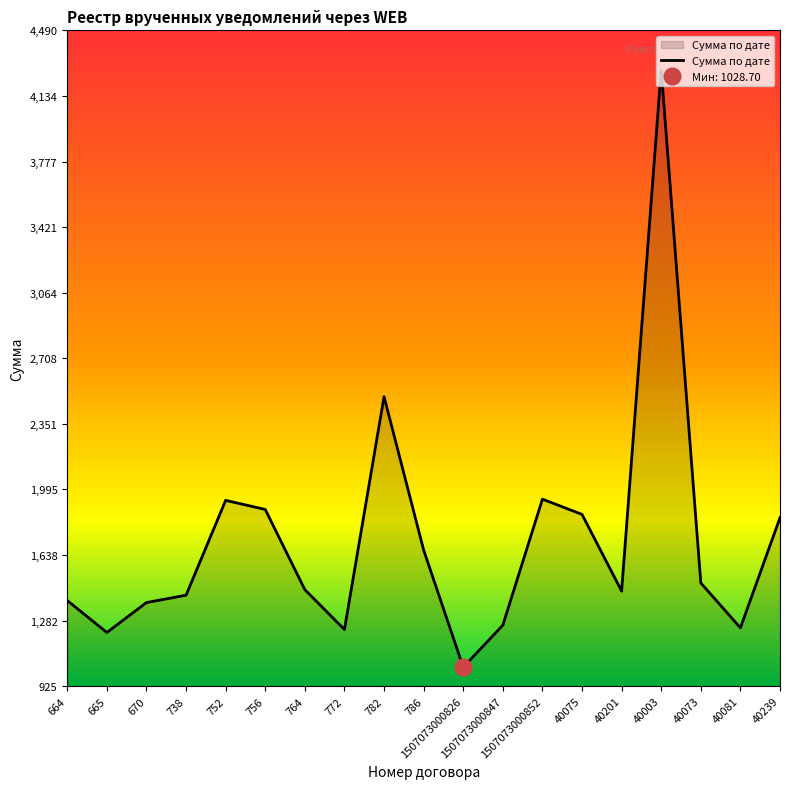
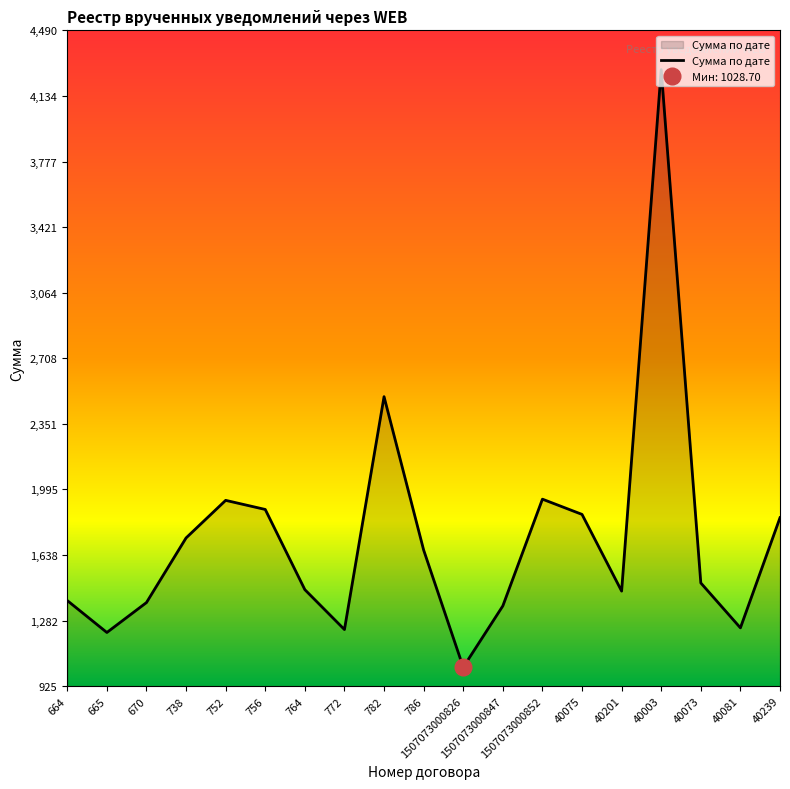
Сумма по дате, 738: 1,420 -> 1,730
Сумма по дате, 1507073000847: 1,260 -> 1,360
